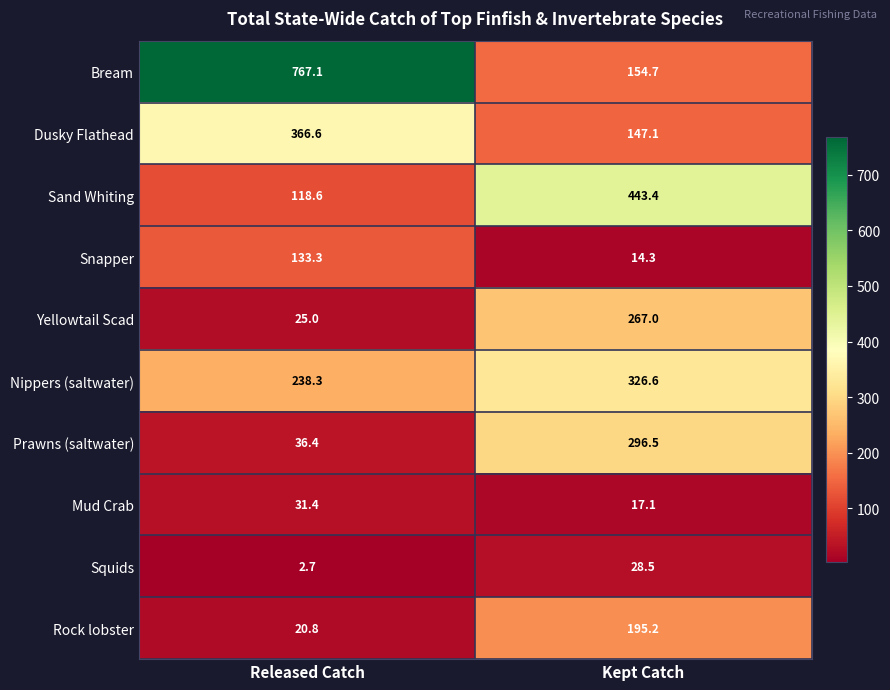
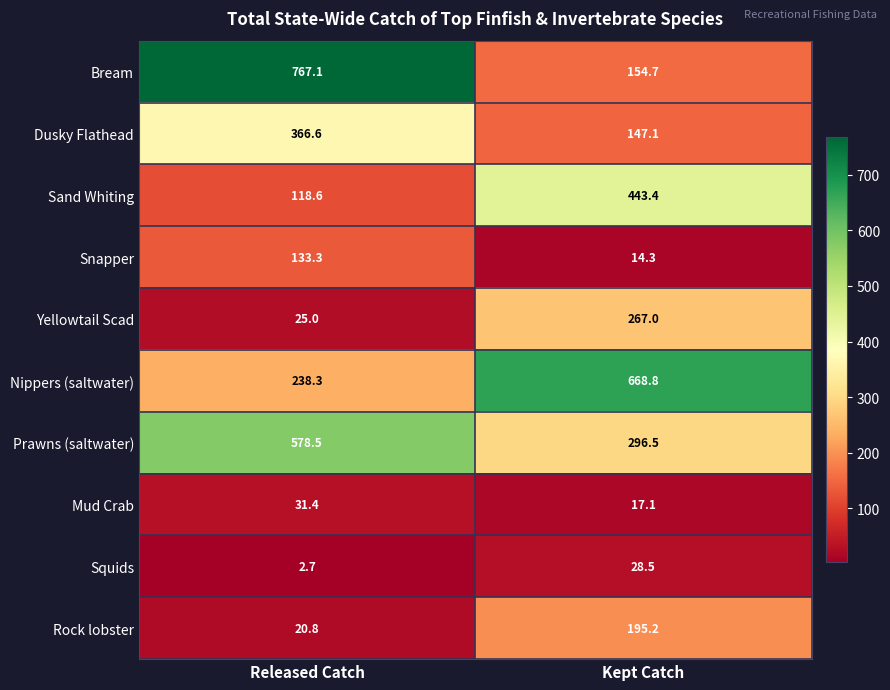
Nippers (saltwater), Kept Catch: 326.6 -> 668.8
Prawns (saltwater), Released Catch: 36.4 -> 578.5
